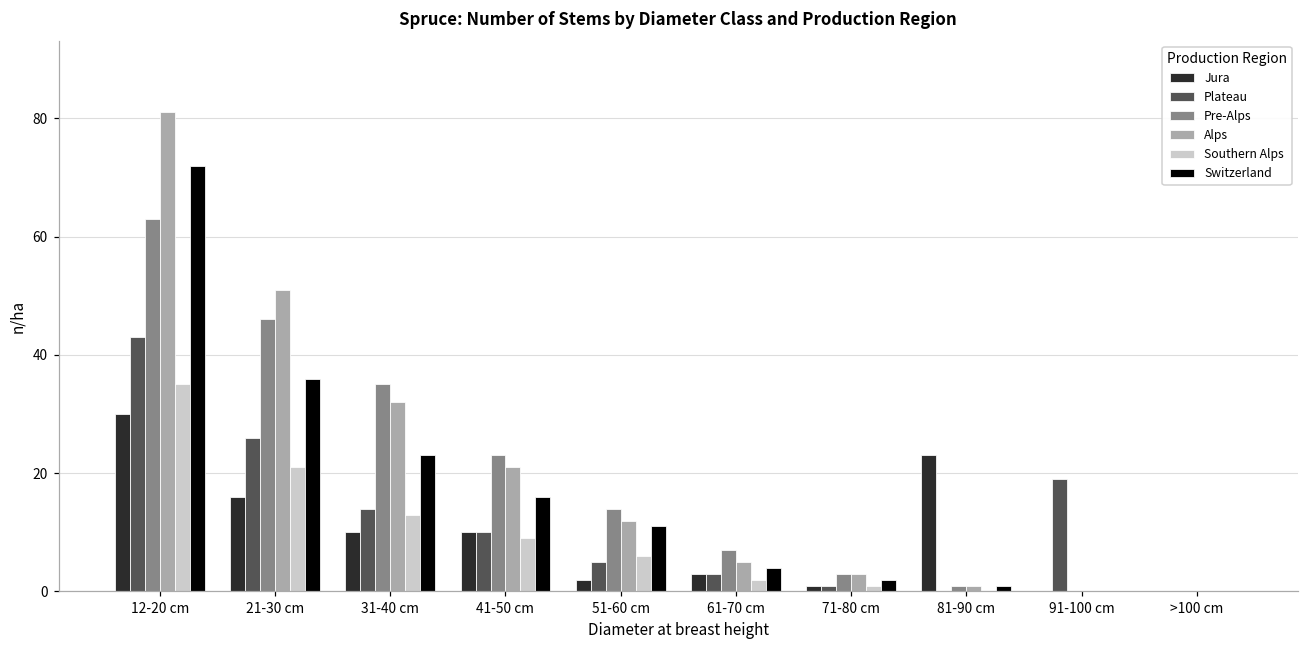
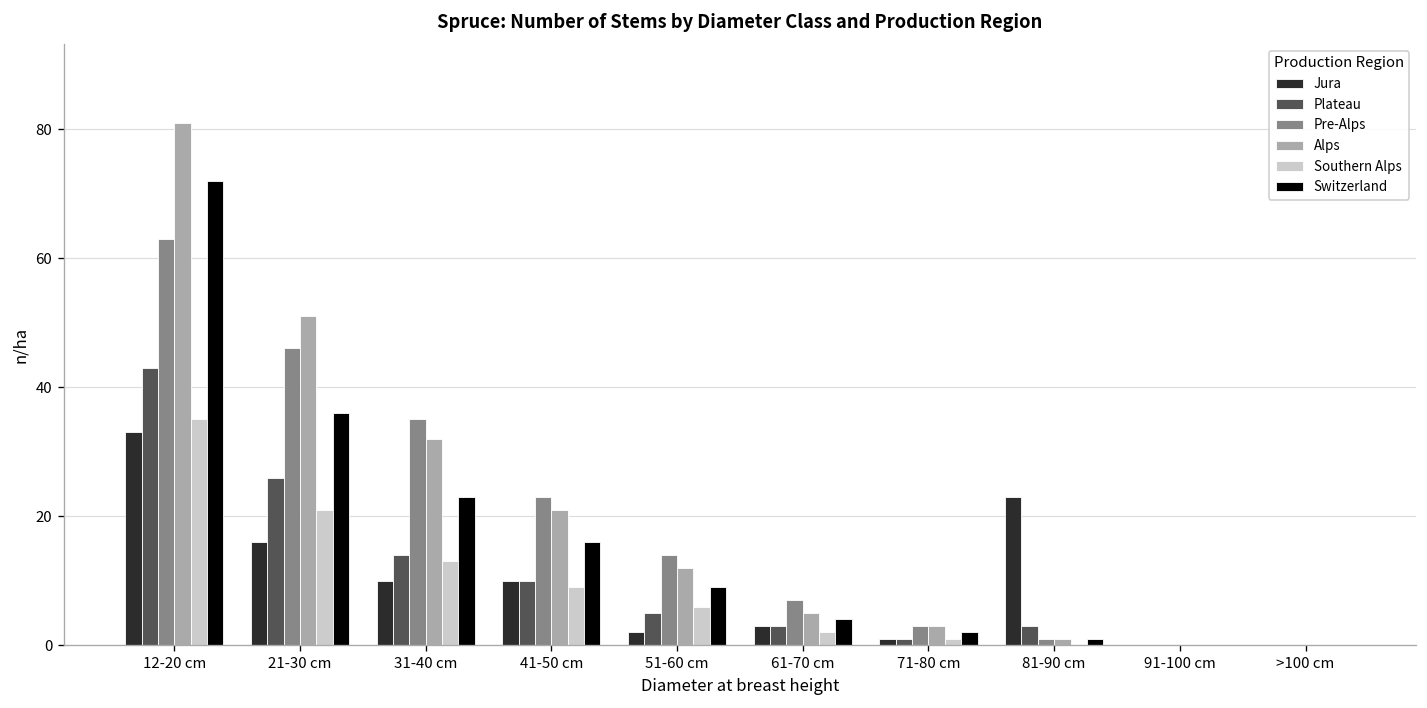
Jura, 12-20 cm: 30 -> 33
Switzerland, 51-60 cm: 11 -> 9
Plateau, 81-90 cm: 0 -> 3
Plateau, 91-100 cm: 19 -> 0
